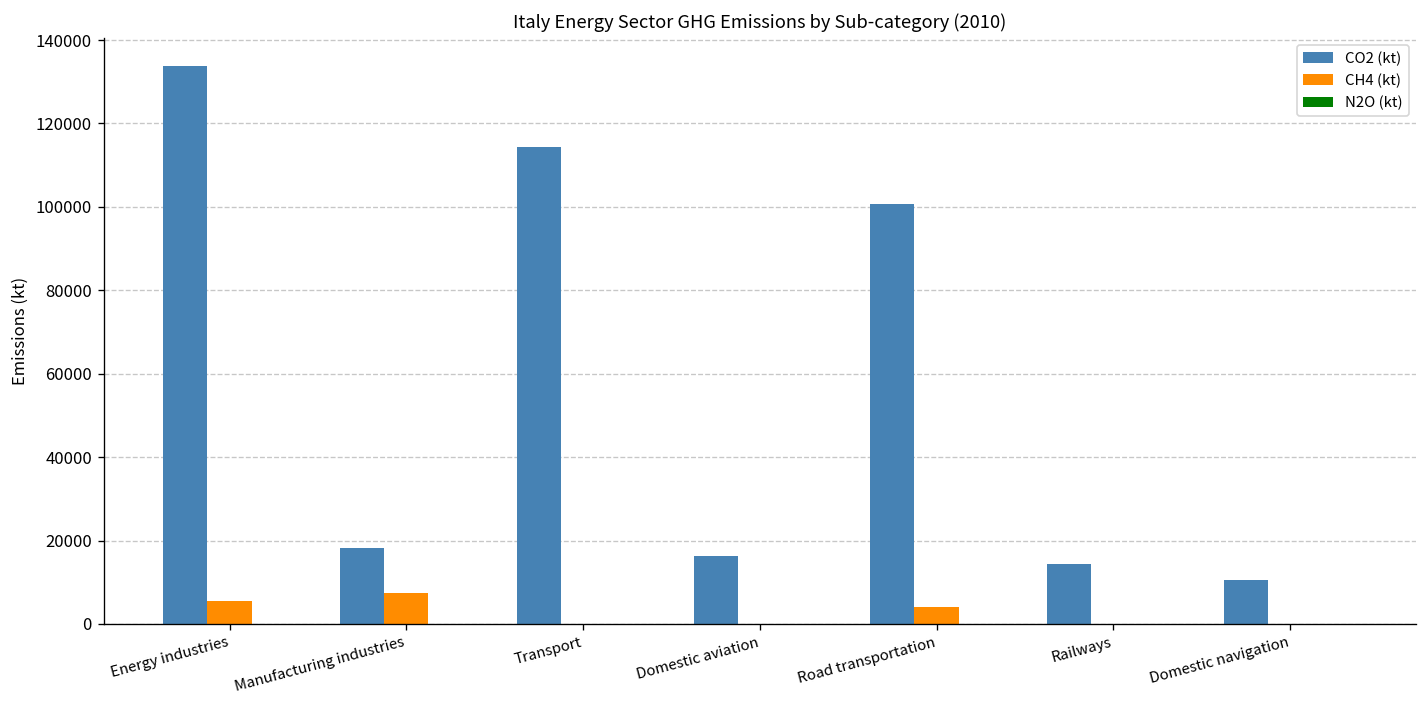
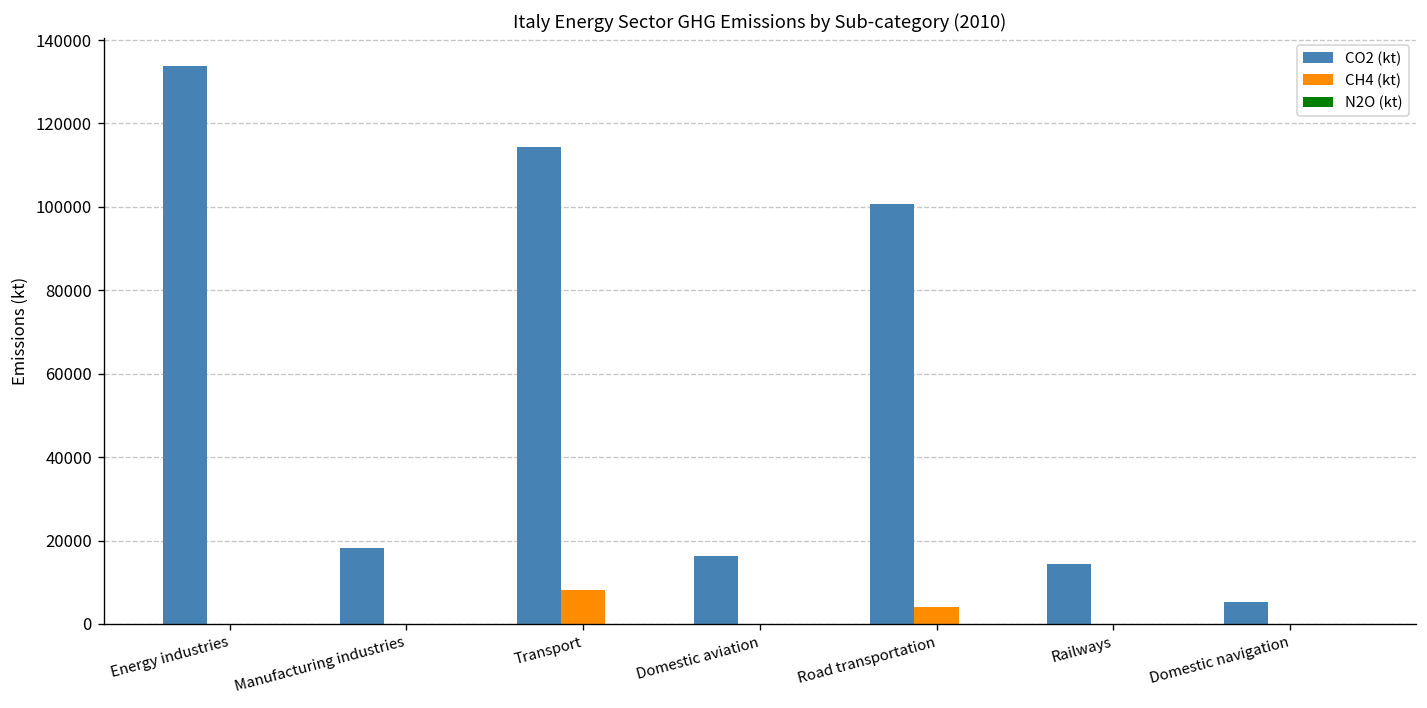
CH4 (kt), Energy industries: 5000 -> 0
CH4 (kt), Manufacturing industries: 8000 -> 0
CH4 (kt), Transport: 0 -> 8000
CO2 (kt), Domestic navigation: 11000 -> 5000
